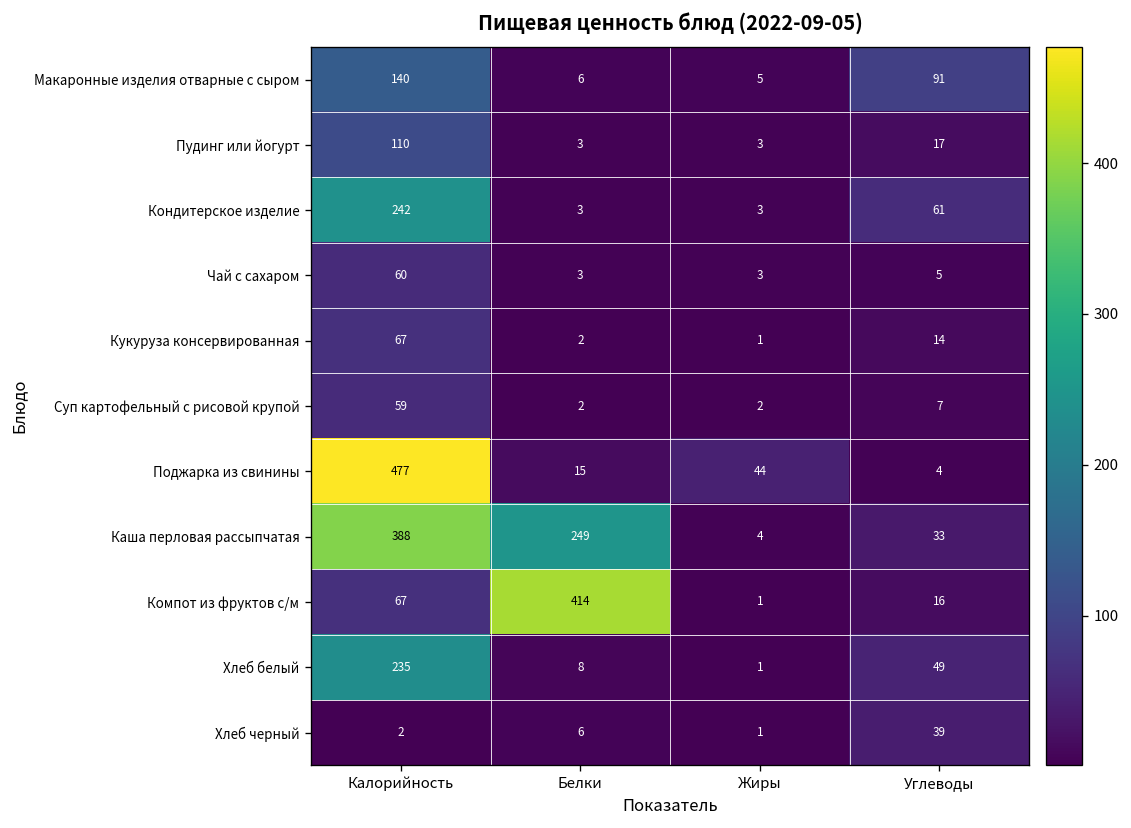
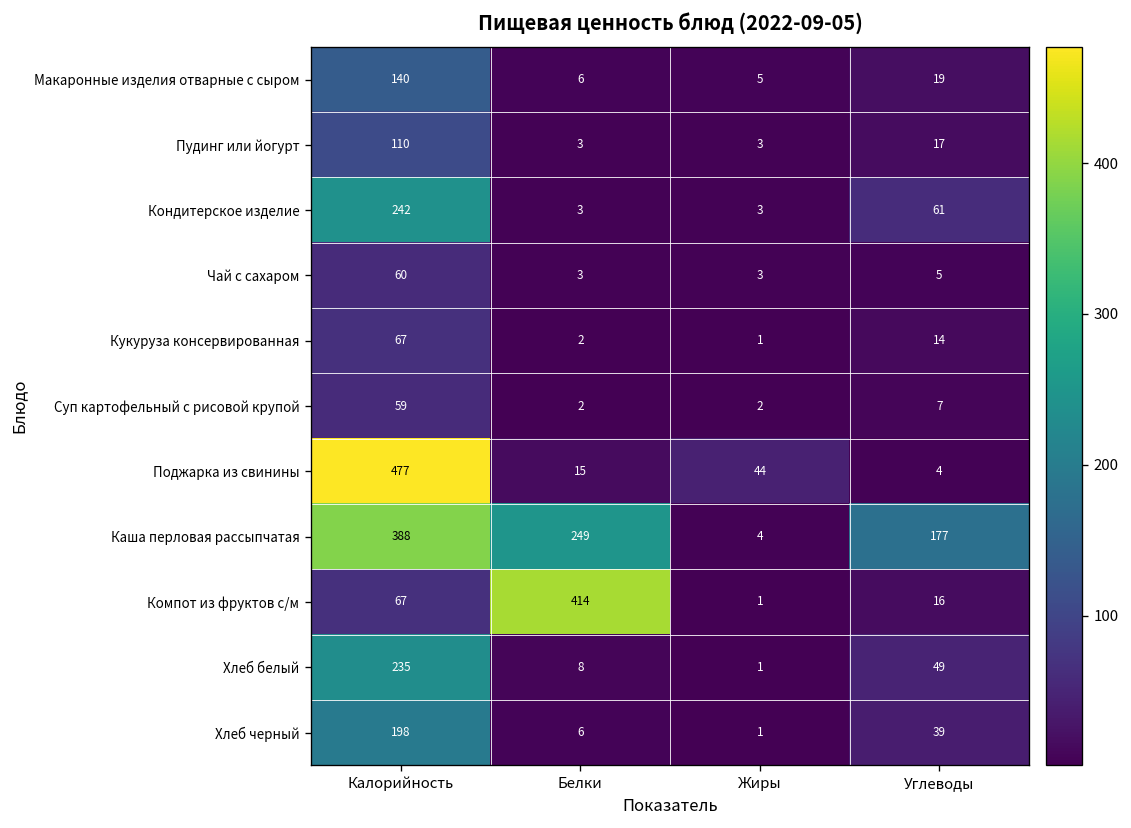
Макаронные изделия отварные с сыром, Углеводы: 91 -> 19
Каша перловая рассыпчатая, Углеводы: 33 -> 177
Хлеб черный, Калорийность: 2 -> 198
